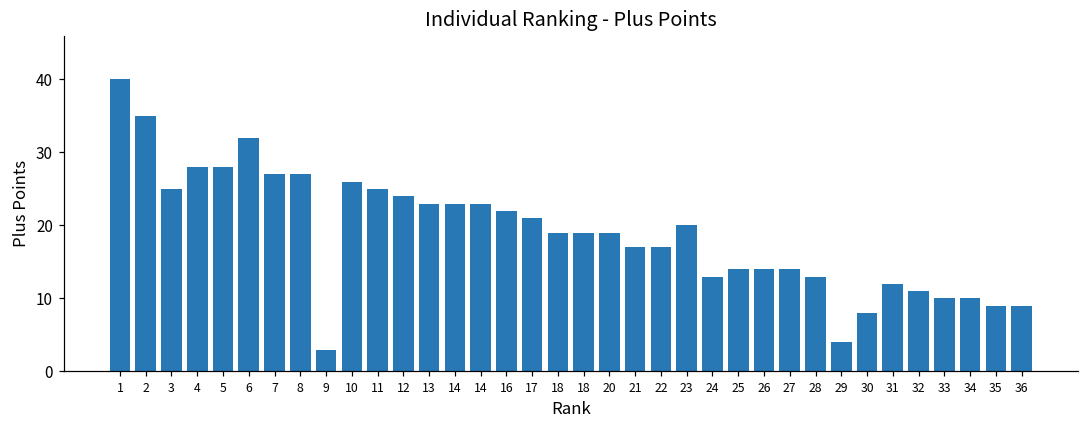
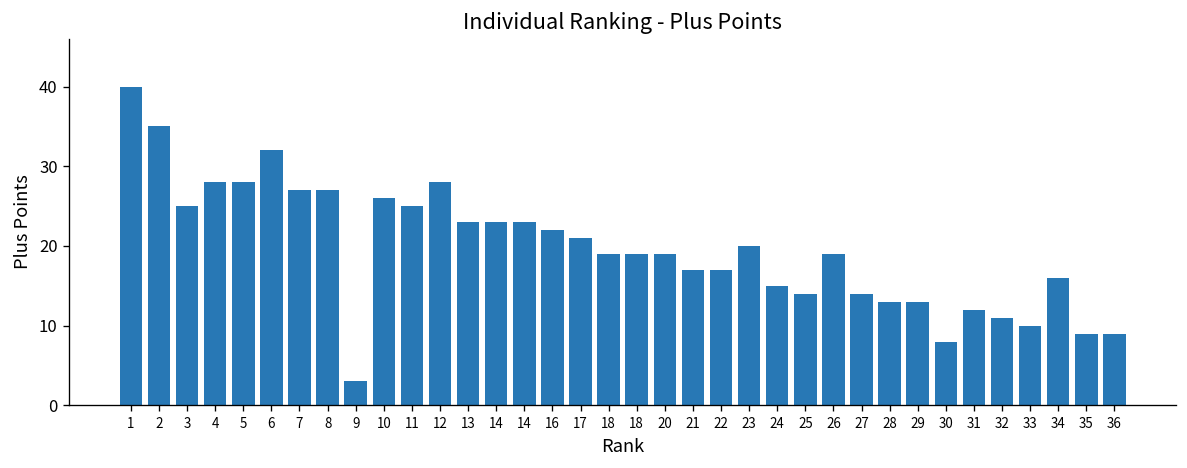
12: 24 -> 28
24: 13 -> 15
26: 14 -> 19
29: 4 -> 13
34: 10 -> 16
